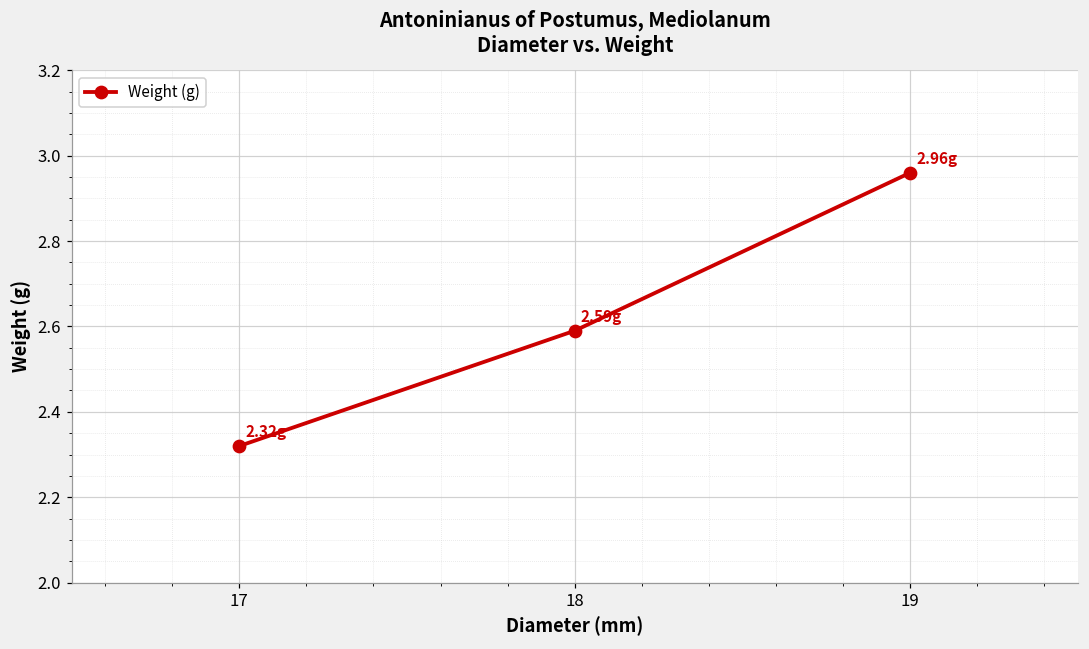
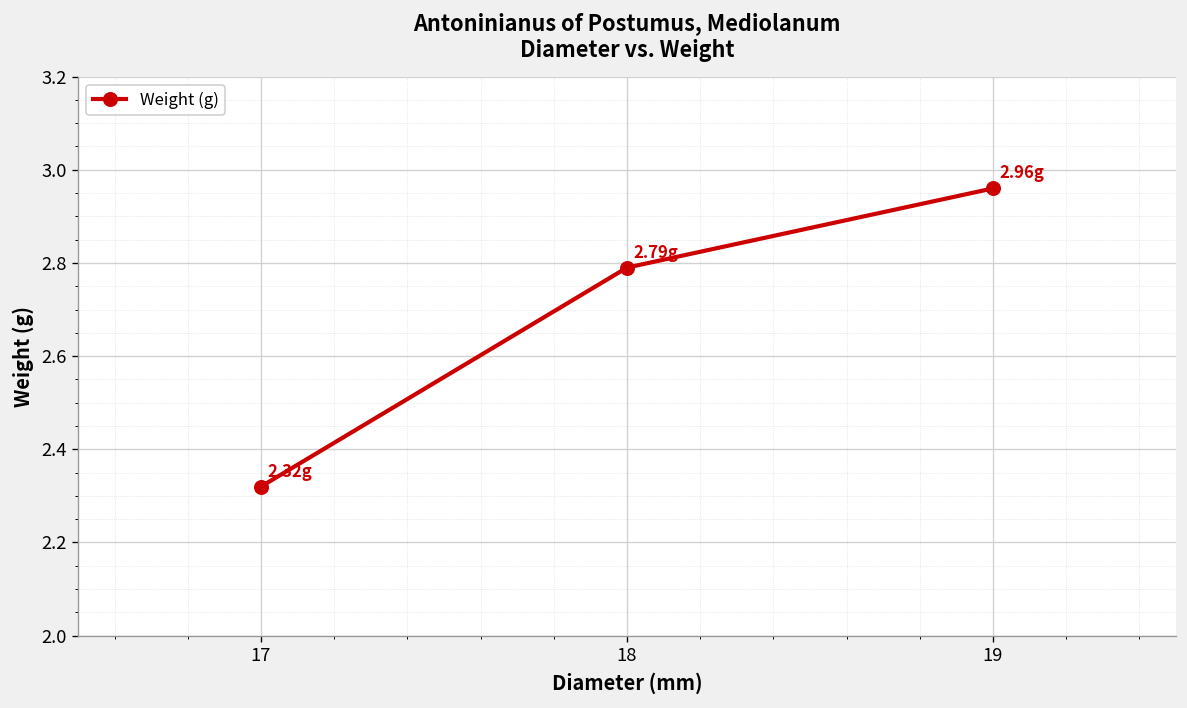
18: 2.59g -> 2.79g
